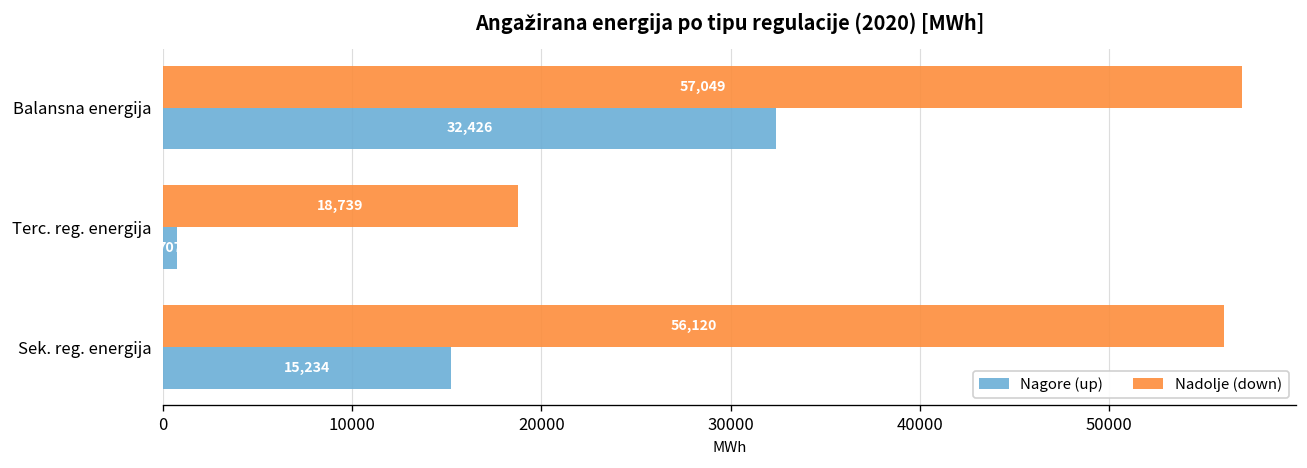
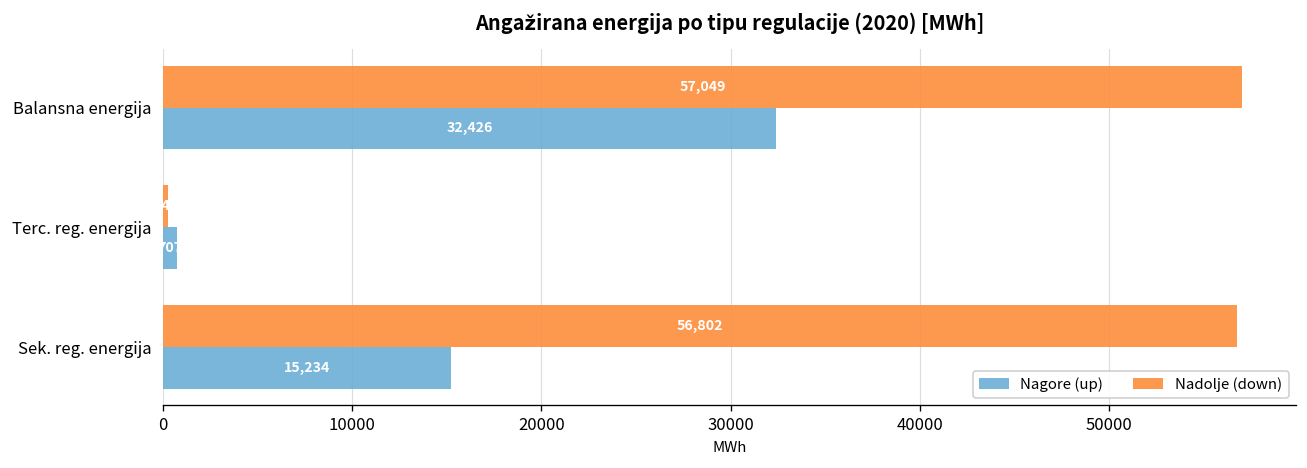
Nadolje (down), Terc. reg. energija: 18700 -> 200
Nadolje (down), Sek. reg. energija: 56,120 -> 56,802
